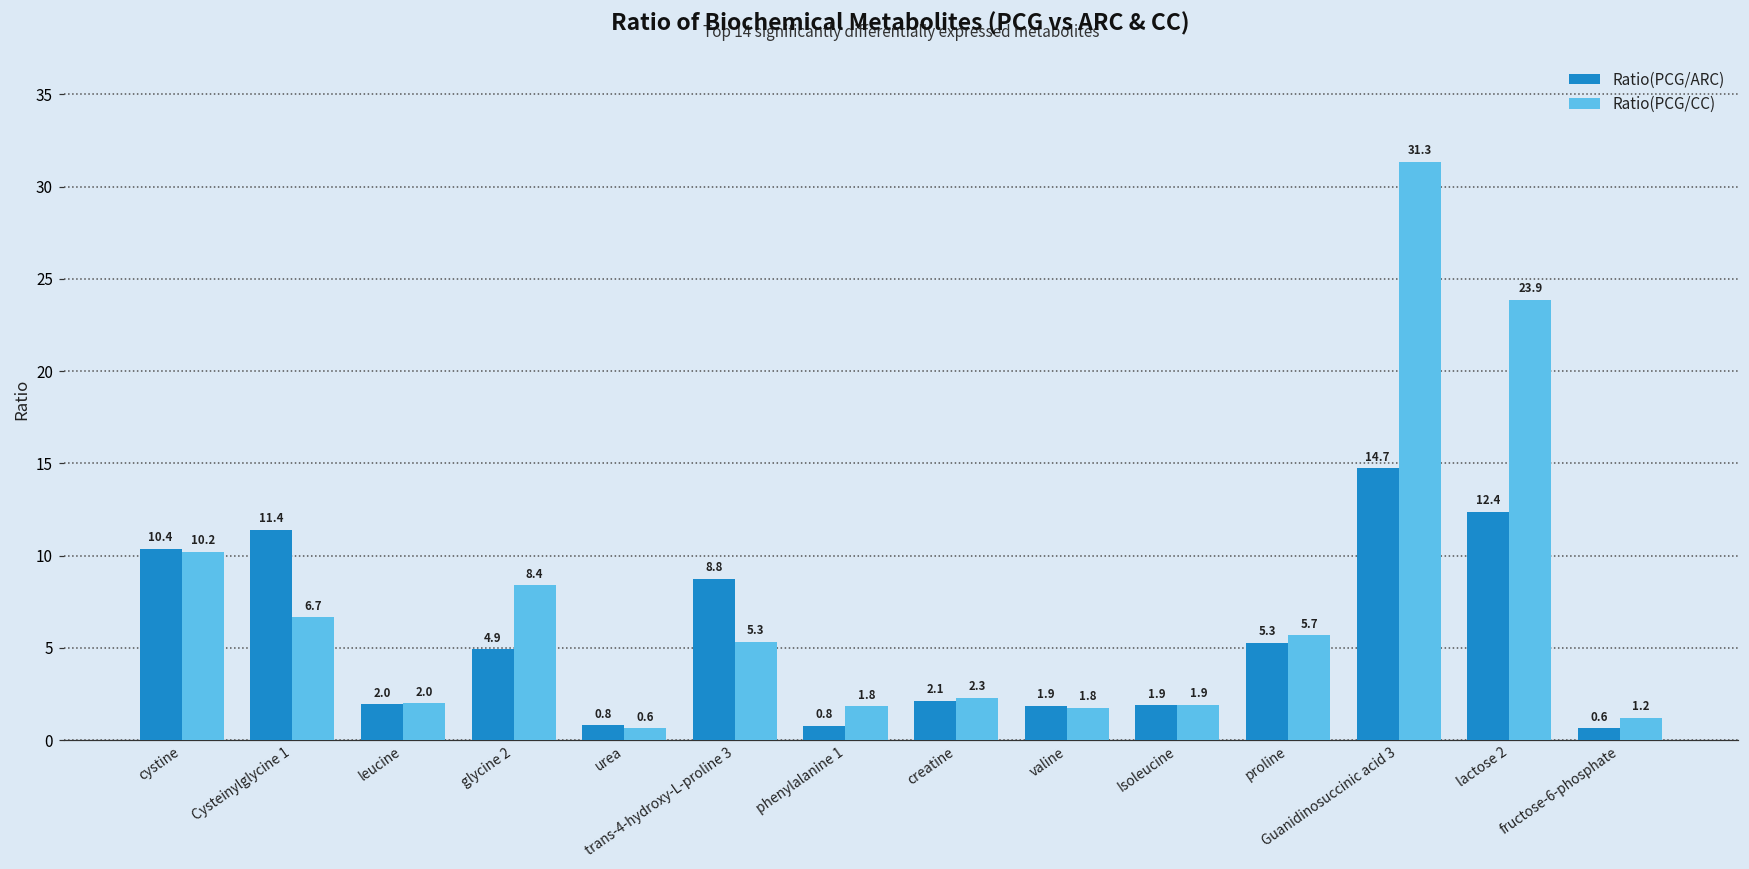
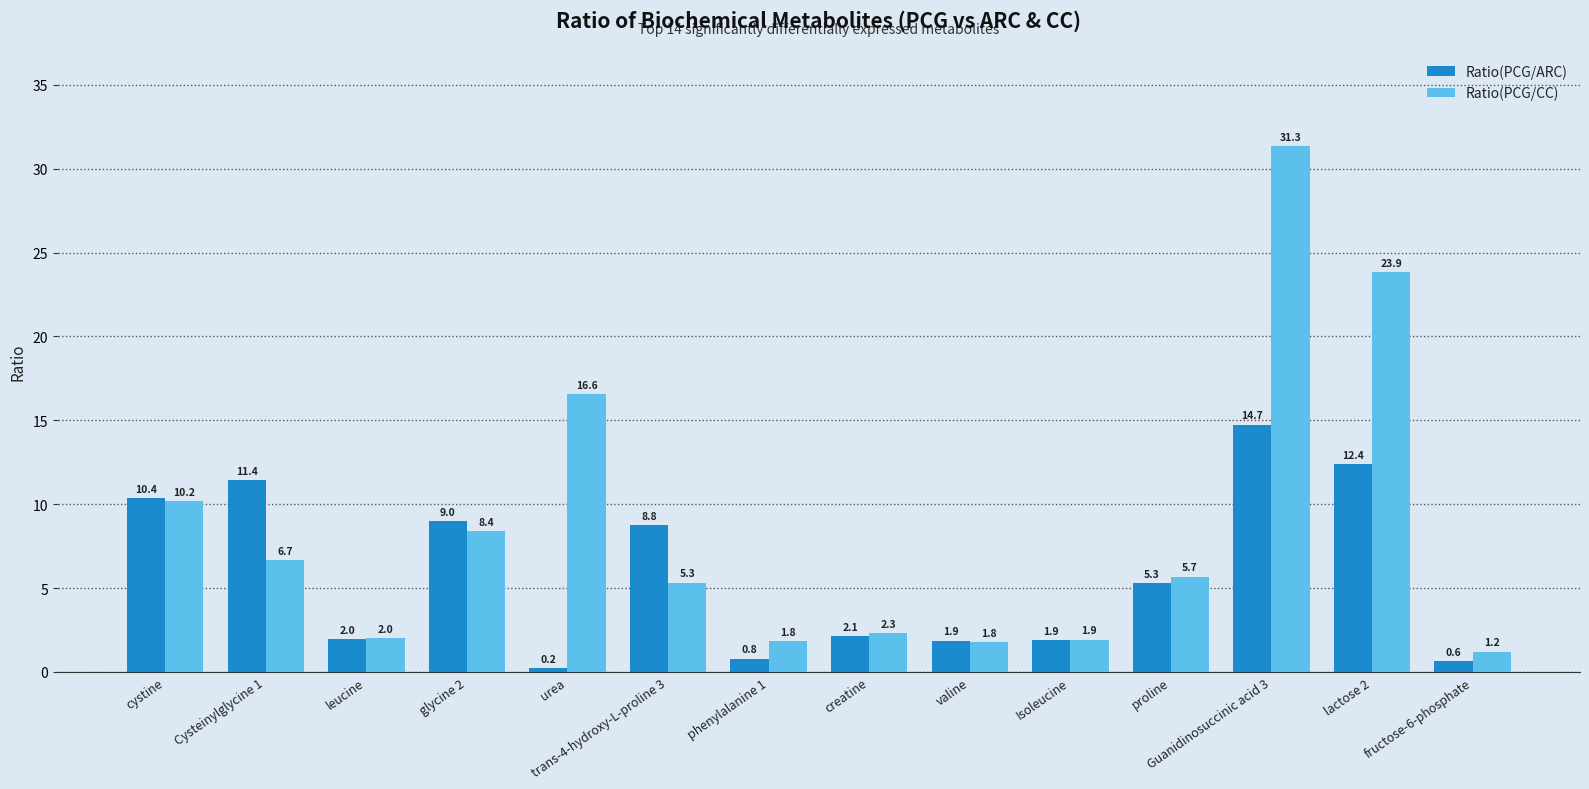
Ratio(PCG/ARC), glycine 2: 4.9 -> 9.0
Ratio(PCG/ARC), urea: 0.8 -> 0.2
Ratio(PCG/CC), urea: 0.6 -> 16.6
